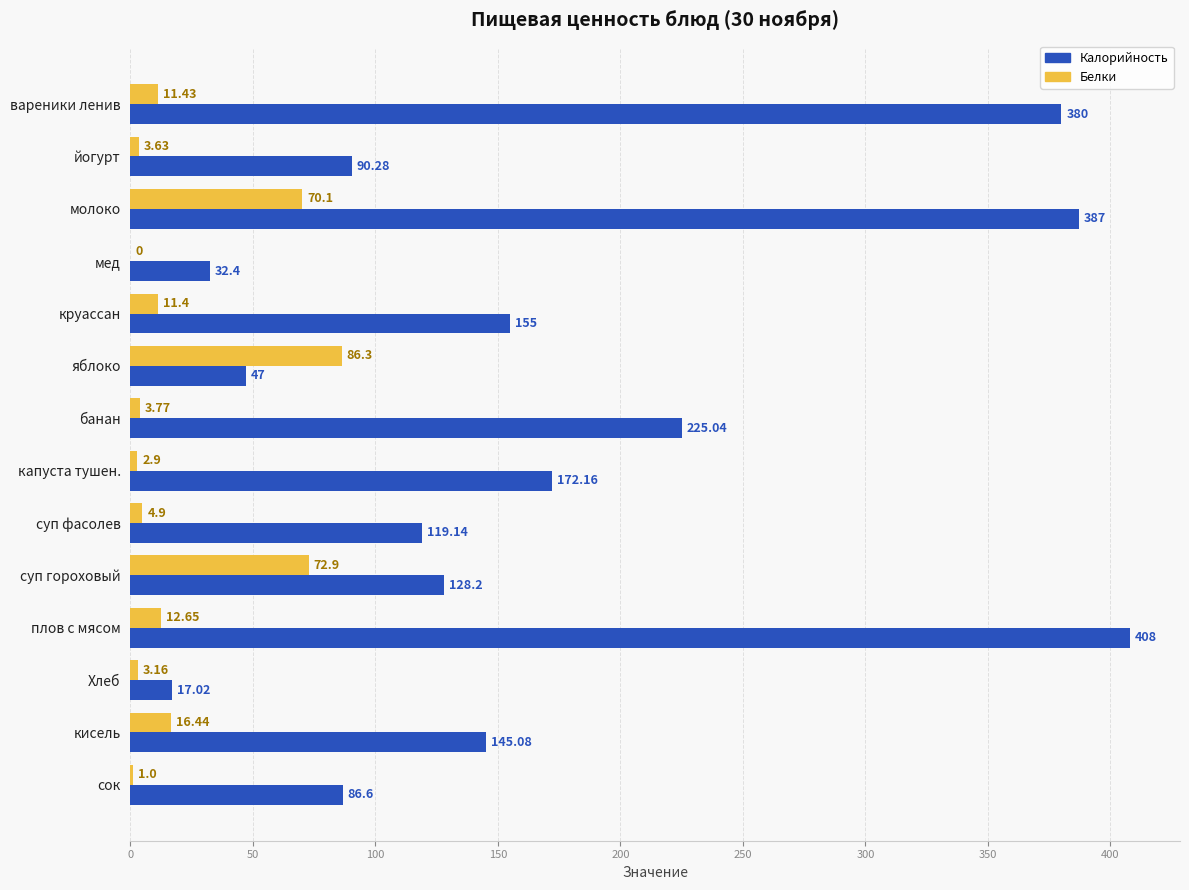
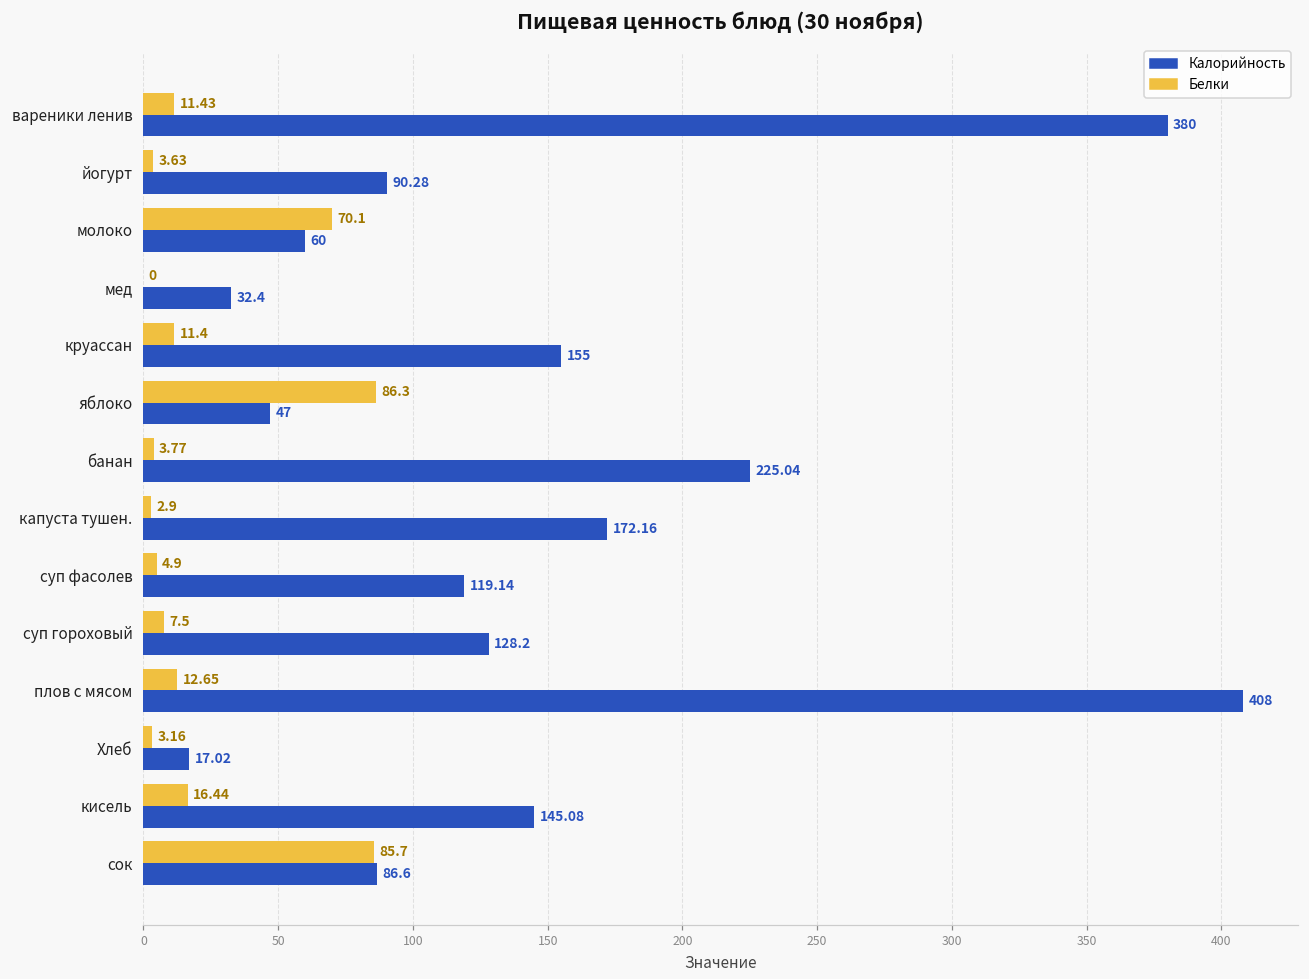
Калорийность, молоко: 387 -> 60
Белки, суп гороховый: 72.9 -> 7.5
Белки, сок: 1.0 -> 85.7
